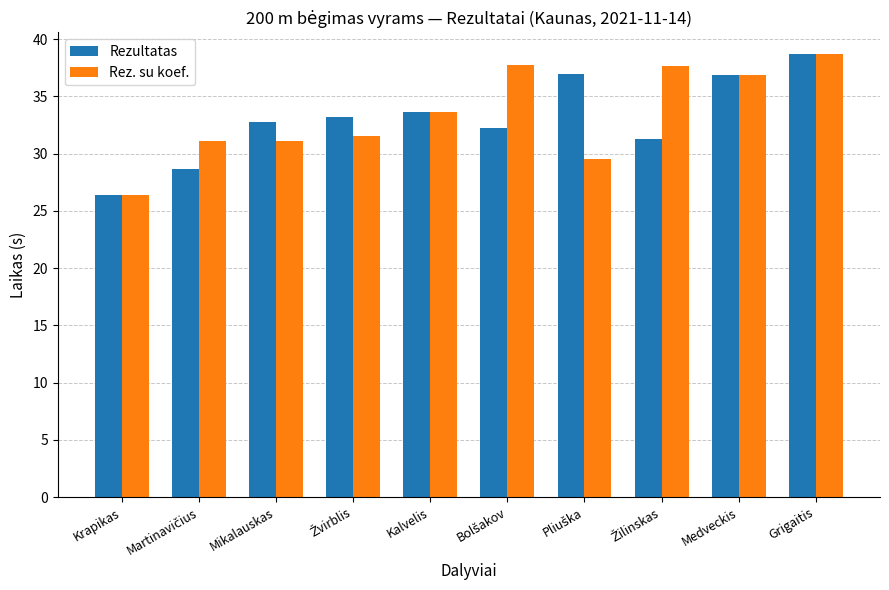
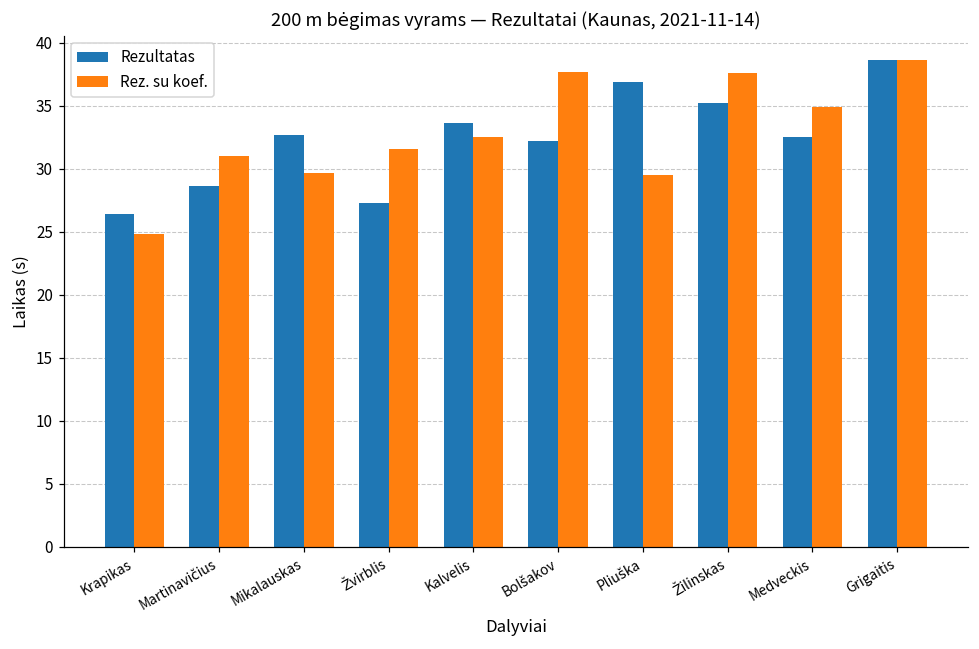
Rez. su koef., Krapikas: 26.4 -> 24.8
Rez. su koef., Mikalauskas: 31.1 -> 29.7
Rezultatas, Žvirblis: 33.2 -> 27.3
Rez. su koef., Kalvelis: 33.7 -> 32.5
Rezultatas, Žilinskas: 31.3 -> 35.2
Rezultatas, Medveckis: 36.9 -> 32.5
Rez. su koef., Medveckis: 36.9 -> 34.9
